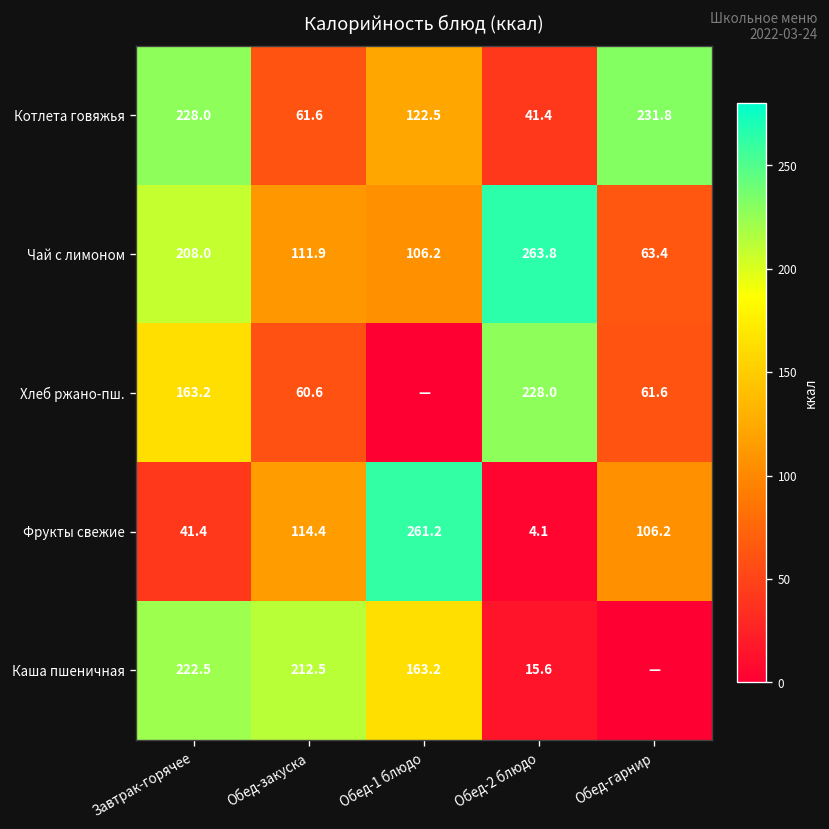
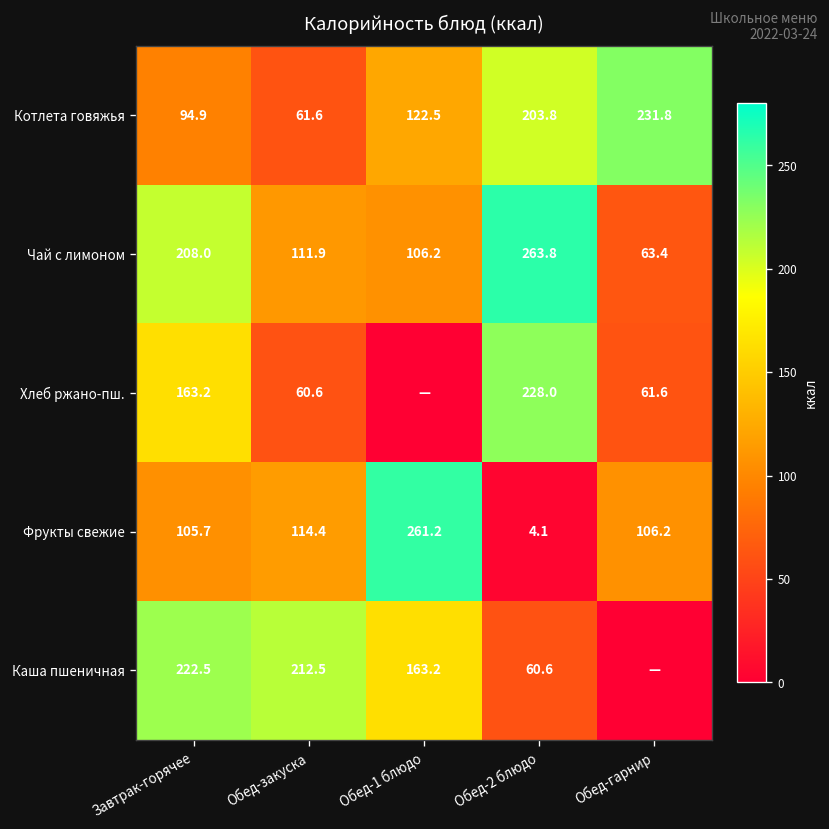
Котлета говяжья, Завтрак-горячее: 228.0 -> 94.9
Котлета говяжья, Обед-2 блюдо: 41.4 -> 203.8
Фрукты свежие, Завтрак-горячее: 41.4 -> 105.7
Каша пшеничная, Обед-2 блюдо: 15.6 -> 60.6
